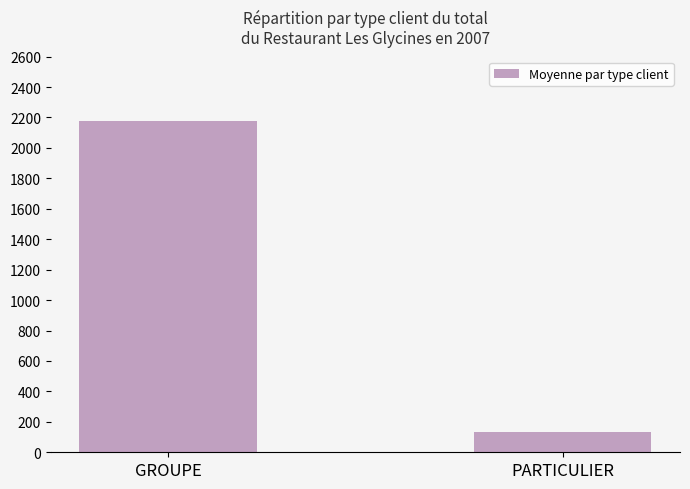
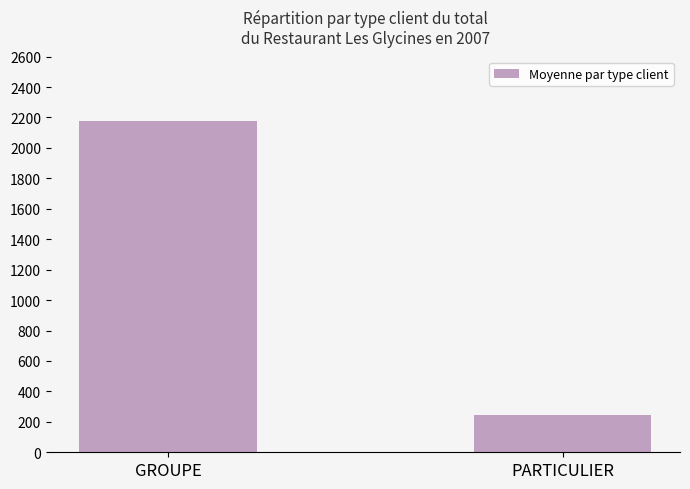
PARTICULIER: 130 -> 240
